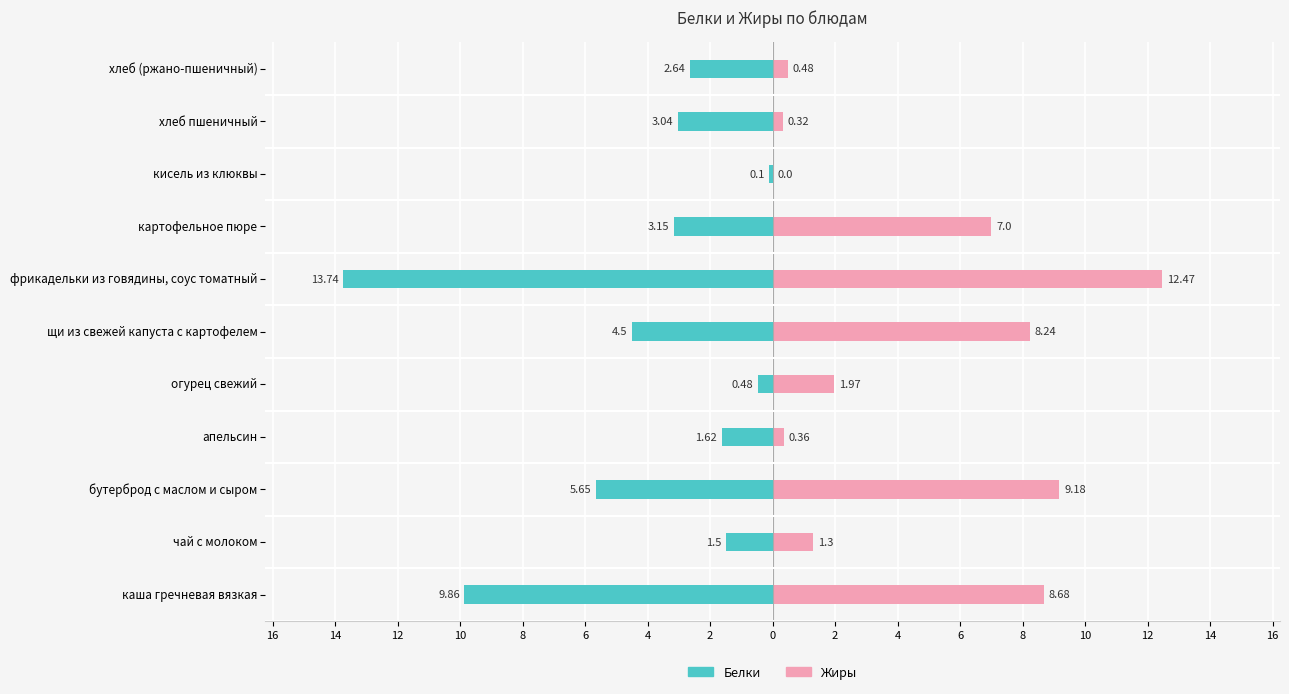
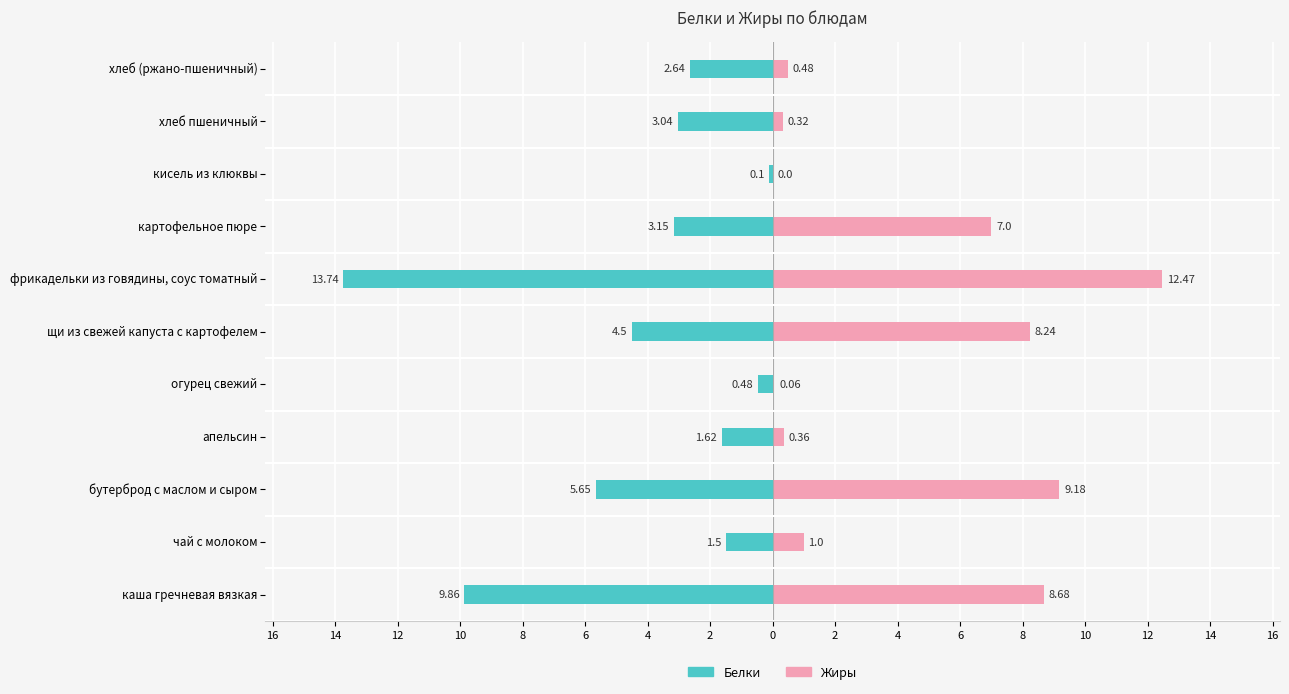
Жиры, огурец свежий: 1.97 -> 0.06
Жиры, чай с молоком: 1.3 -> 1.0
